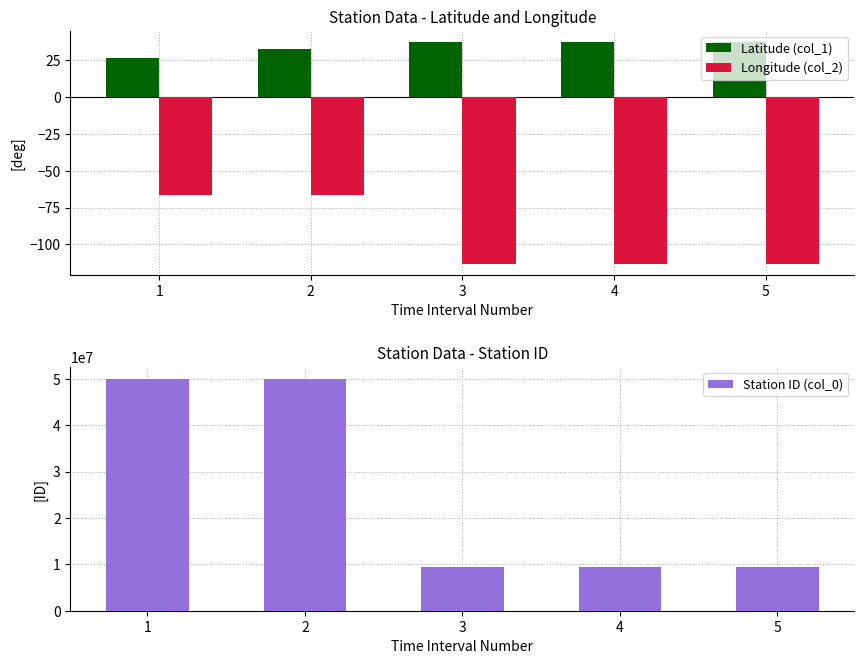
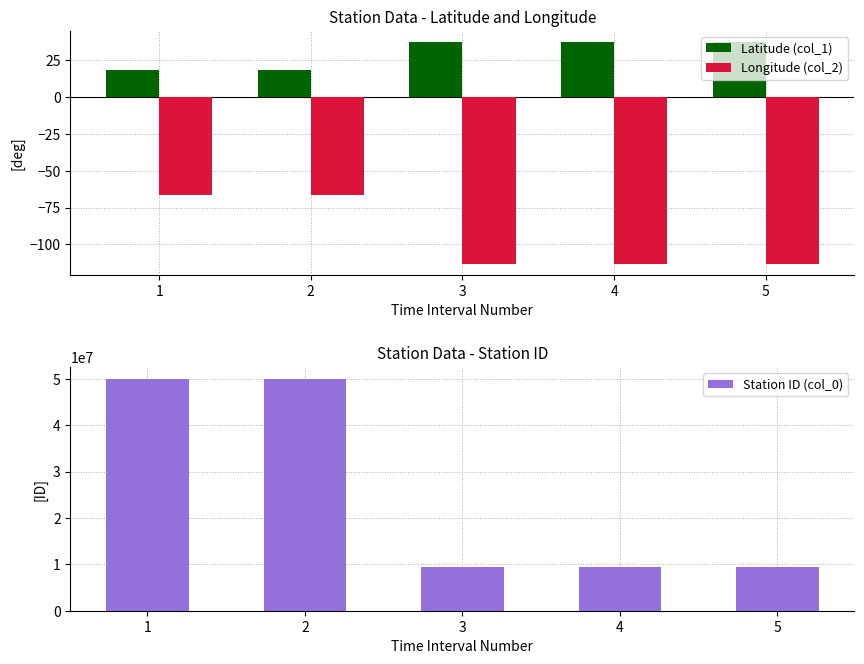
Station Data - Latitude and Longitude, Latitude (col_1), 1: 26 -> 18
Station Data - Latitude and Longitude, Latitude (col_1), 2: 33 -> 18
